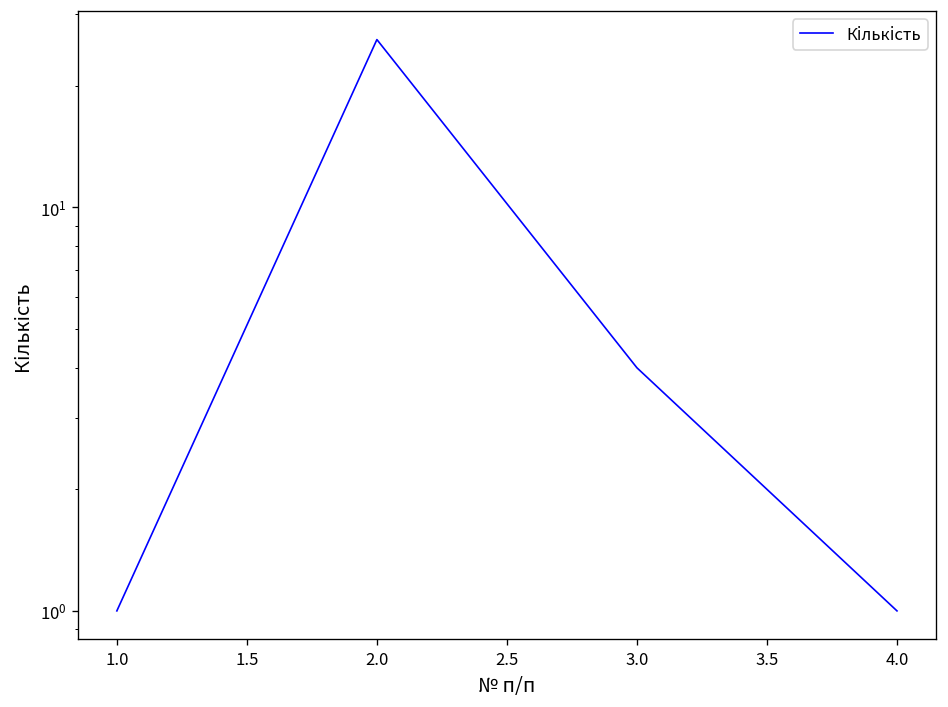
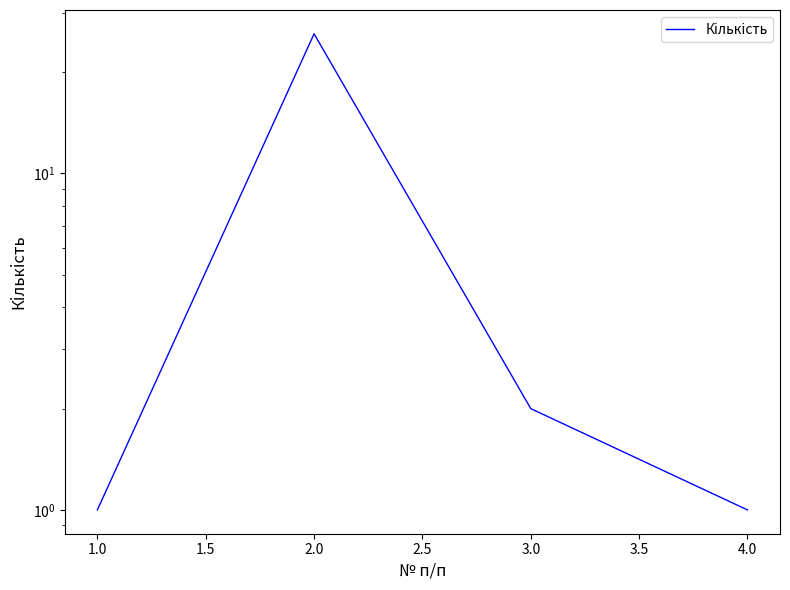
3.0: 4 -> 2
